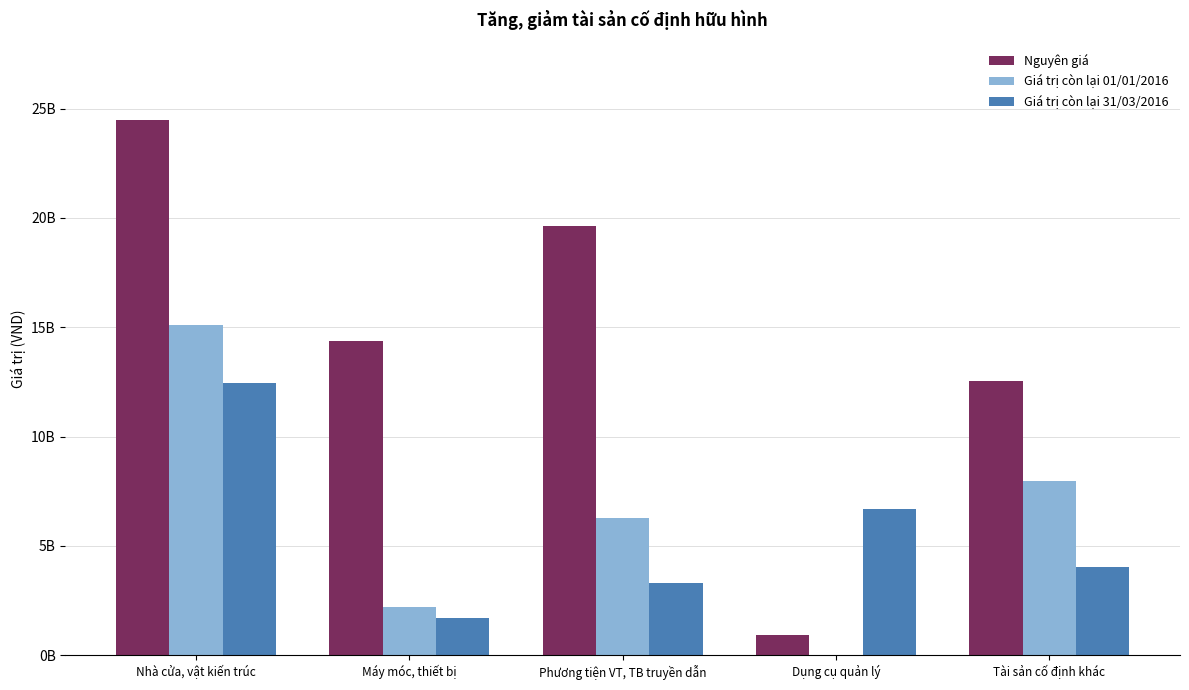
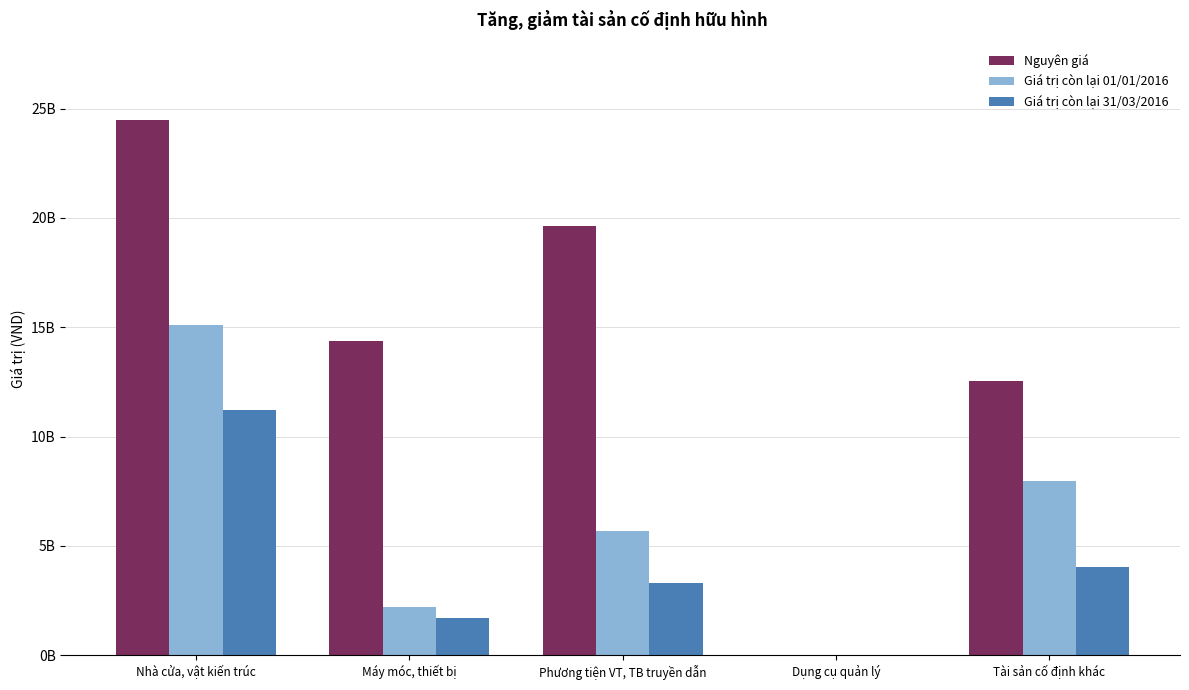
Giá trị còn lại 31/03/2016, Nhà cửa, vật kiến trúc: 12400000000 -> 11200000000
Giá trị còn lại 01/01/2016, Phương tiện VT, TB truyền dẫn: 6300000000 -> 5700000000
Nguyên giá, Dụng cụ quản lý: 900000000 -> 0
Giá trị còn lại 31/03/2016, Dụng cụ quản lý: 6700000000 -> 0
